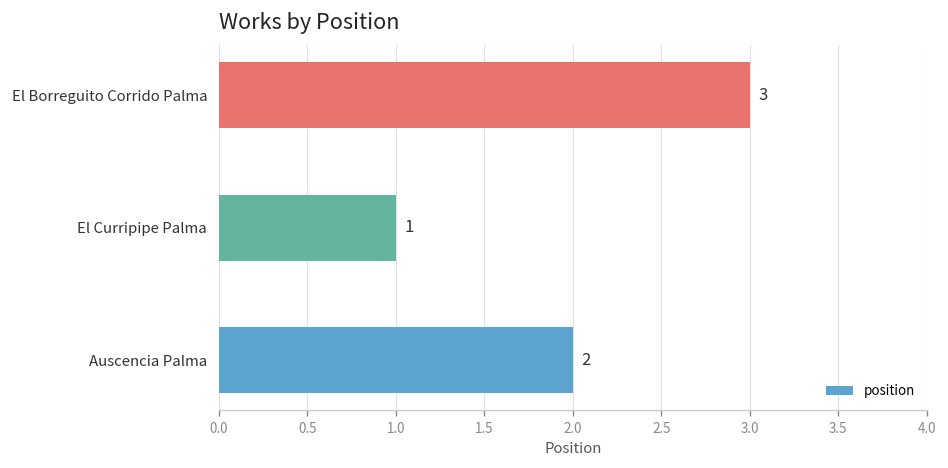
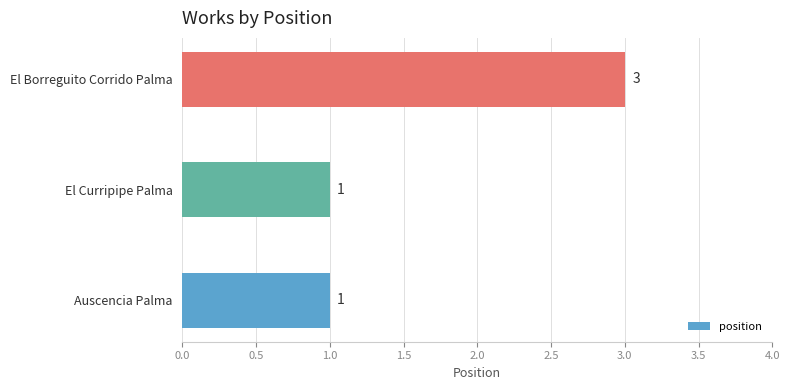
Auscencia Palma: 2 -> 1
